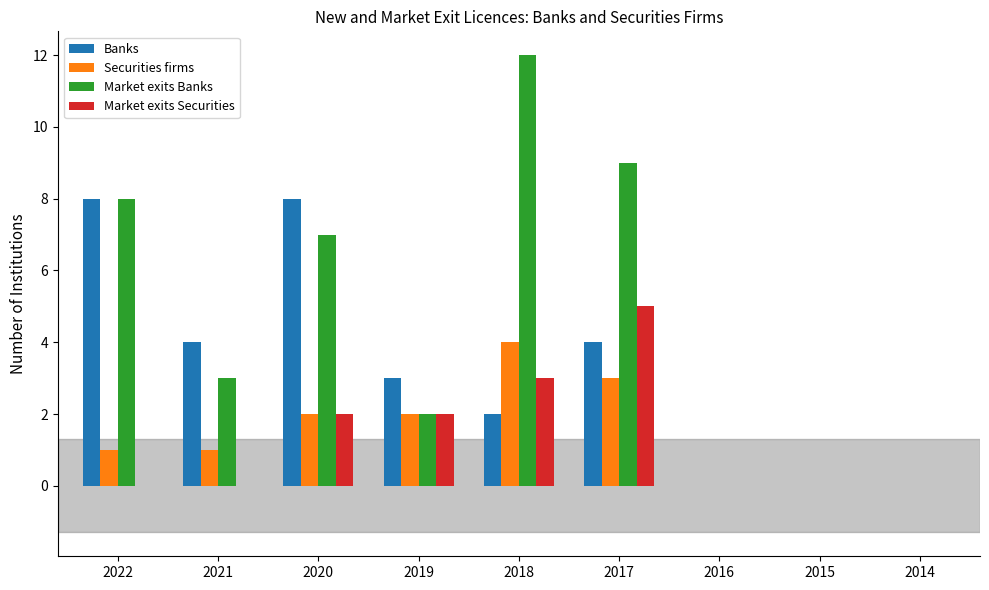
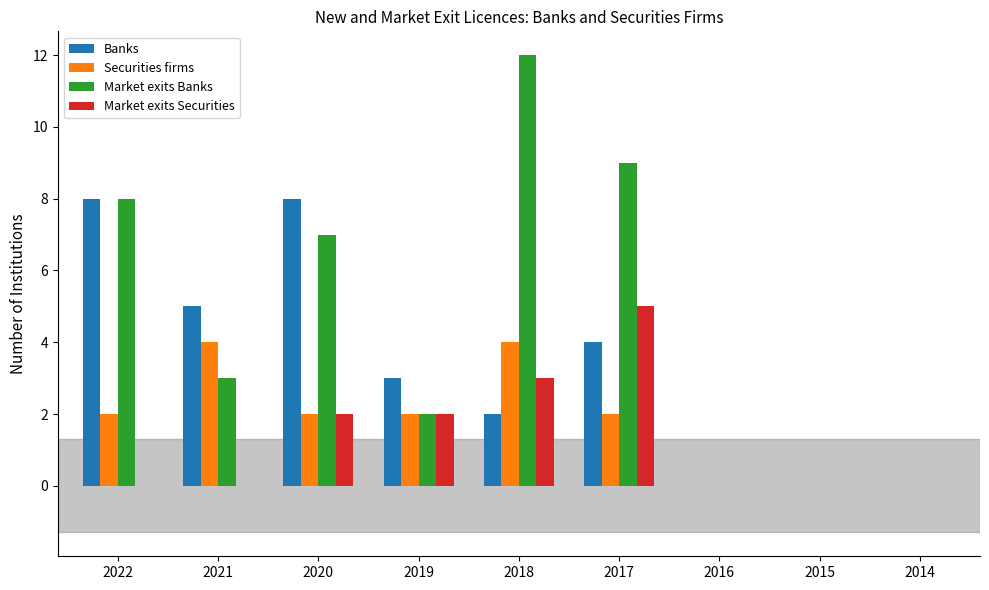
Securities firms, 2022: 1 -> 2
Banks, 2021: 4 -> 5
Securities firms, 2021: 1 -> 4
Securities firms, 2017: 3 -> 2
